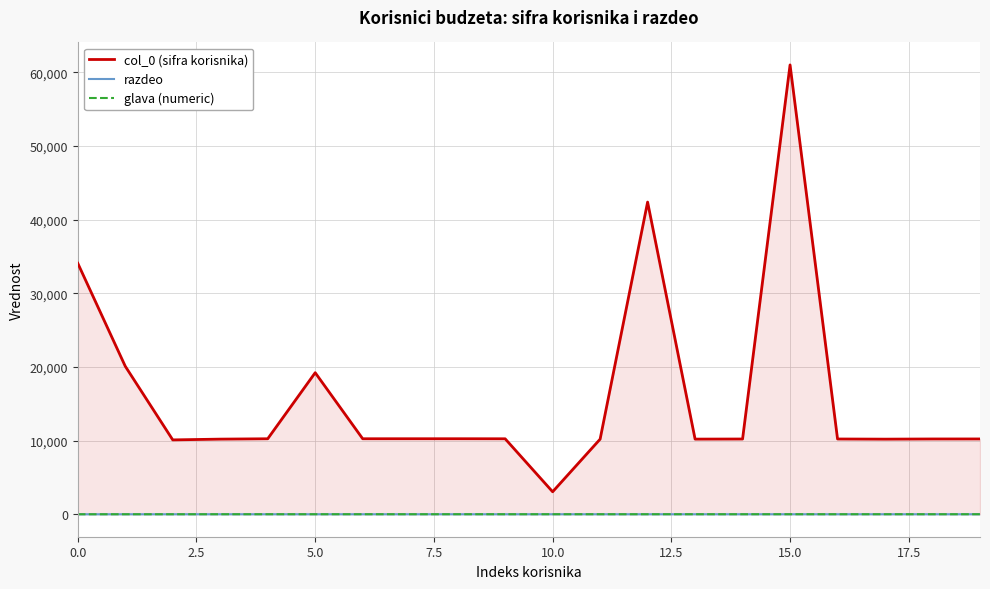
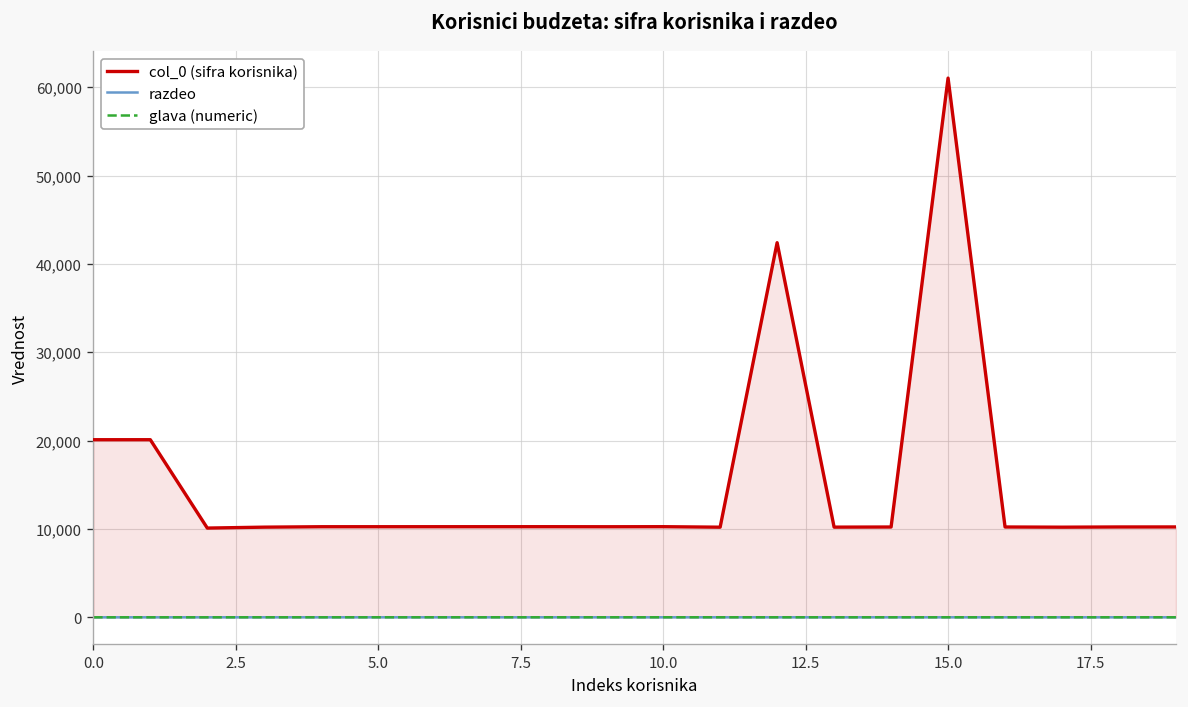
col_0 (sifra korisnika), 0.0: 34,000 -> 20,000
col_0 (sifra korisnika), 5.0: 19,000 -> 10,000
col_0 (sifra korisnika), 10.0: 3,000 -> 10,000
